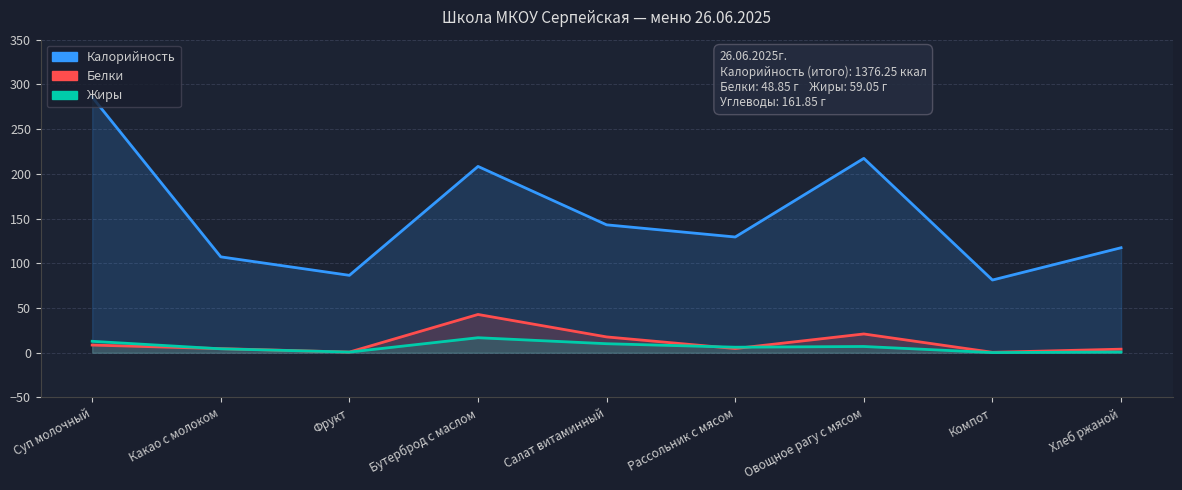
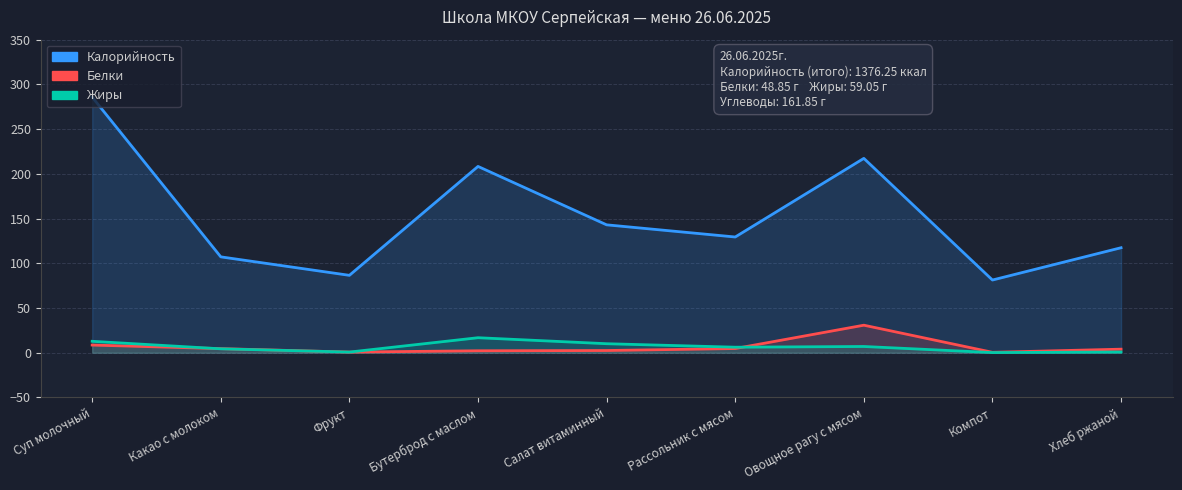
Белки, Бутерброд с маслом: 40 -> 0
Белки, Салат витаминный: 20 -> 0
Белки, Овощное рагу с мясом: 20 -> 30
